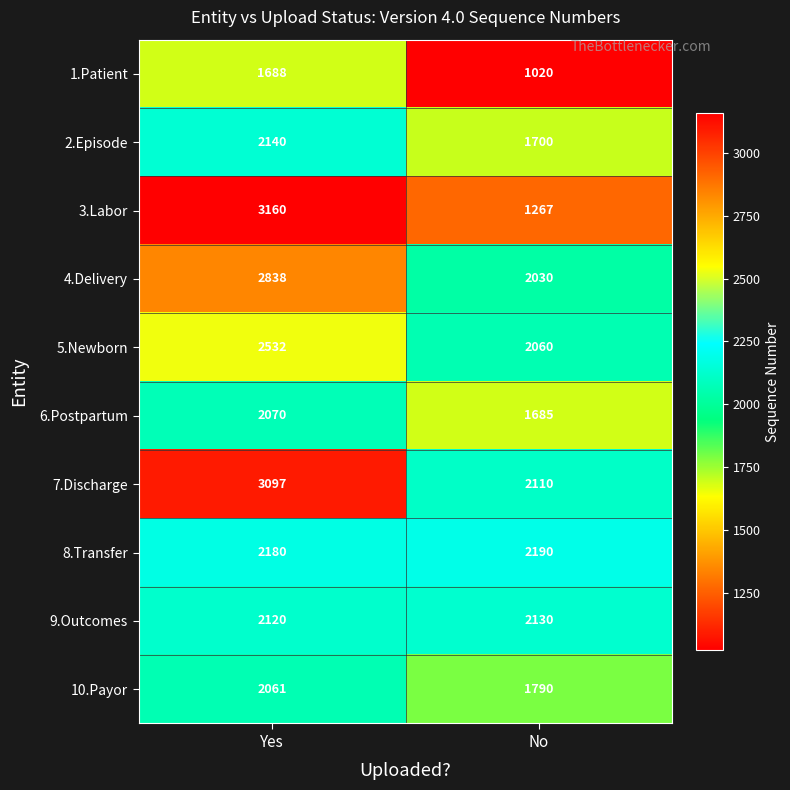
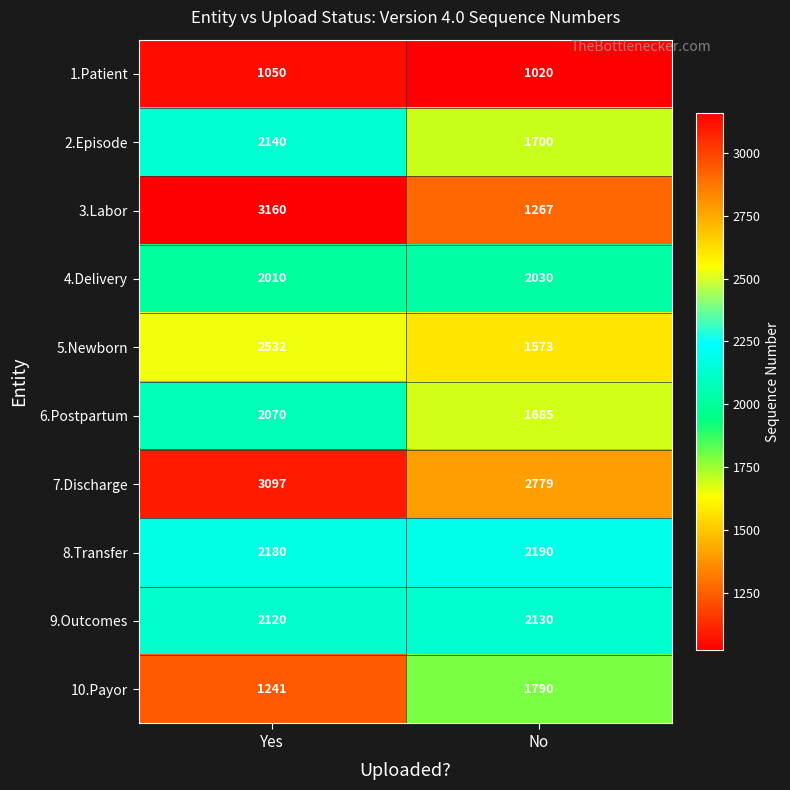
1.Patient, Yes: 1688 -> 1050
4.Delivery, Yes: 2838 -> 2010
5.Newborn, No: 2060 -> 1573
7.Discharge, No: 2110 -> 2779
10.Payor, Yes: 2061 -> 1241
